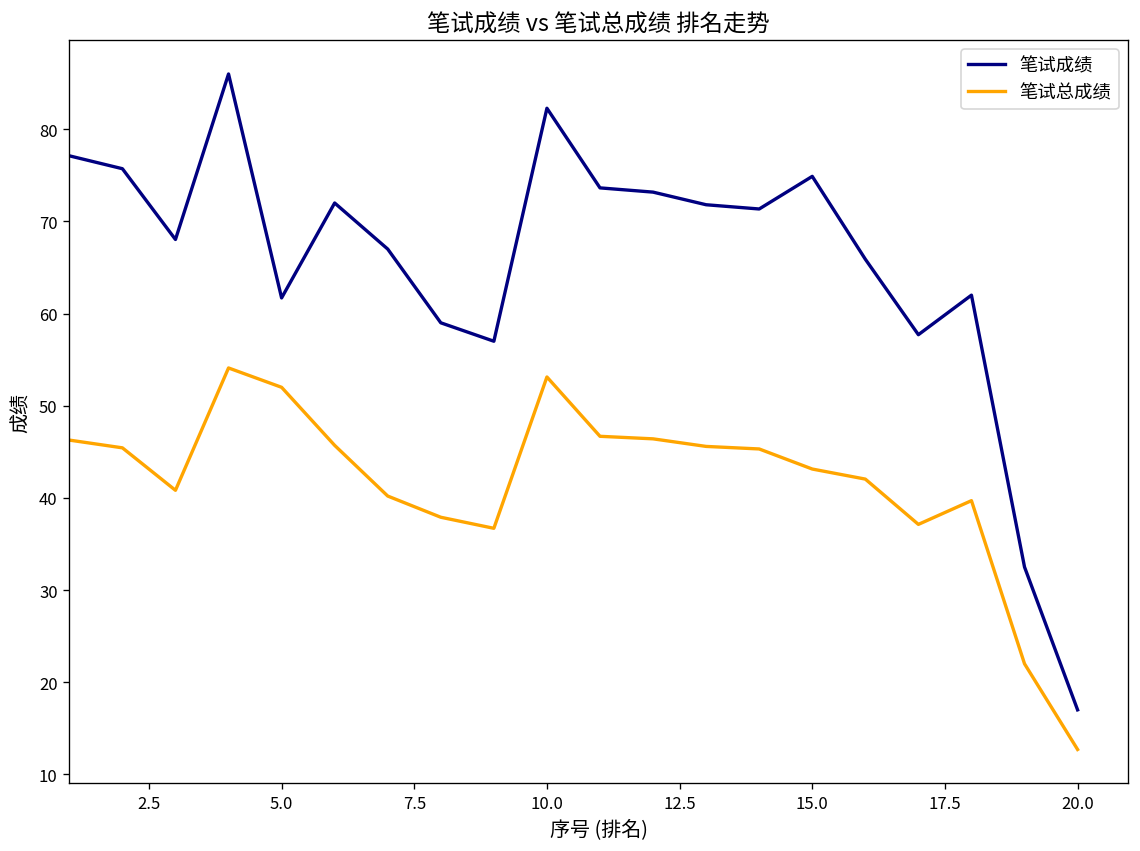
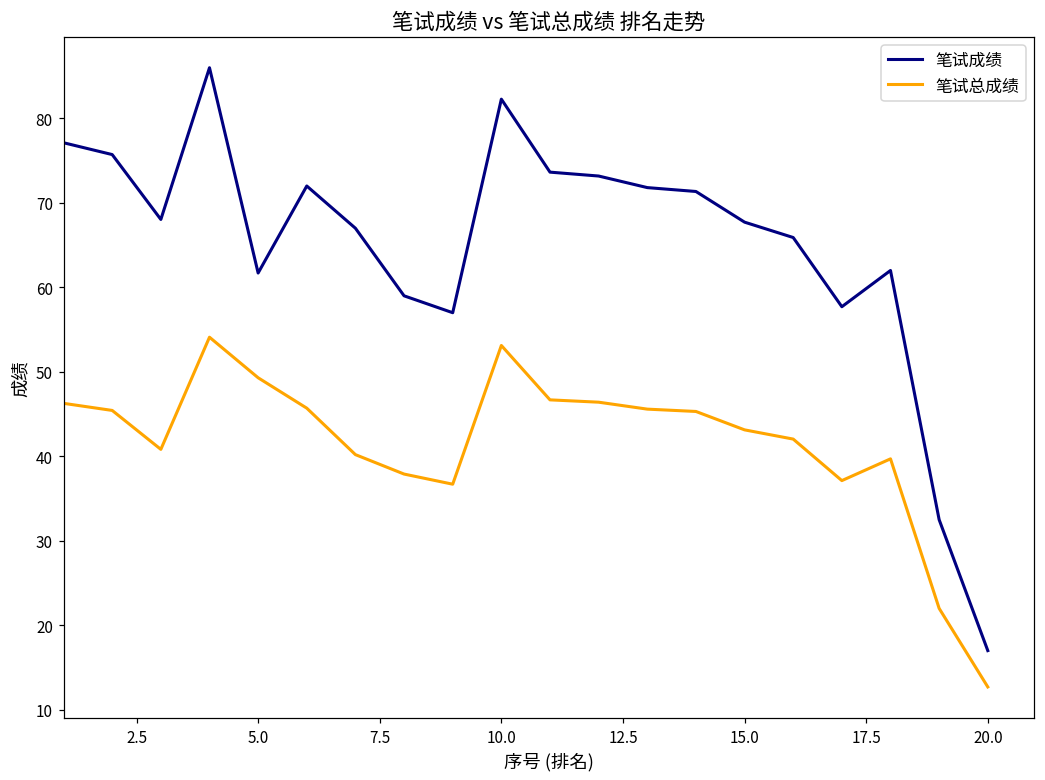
笔试总成绩, 5.0: 52 -> 49
笔试成绩, 15.0: 75 -> 68
